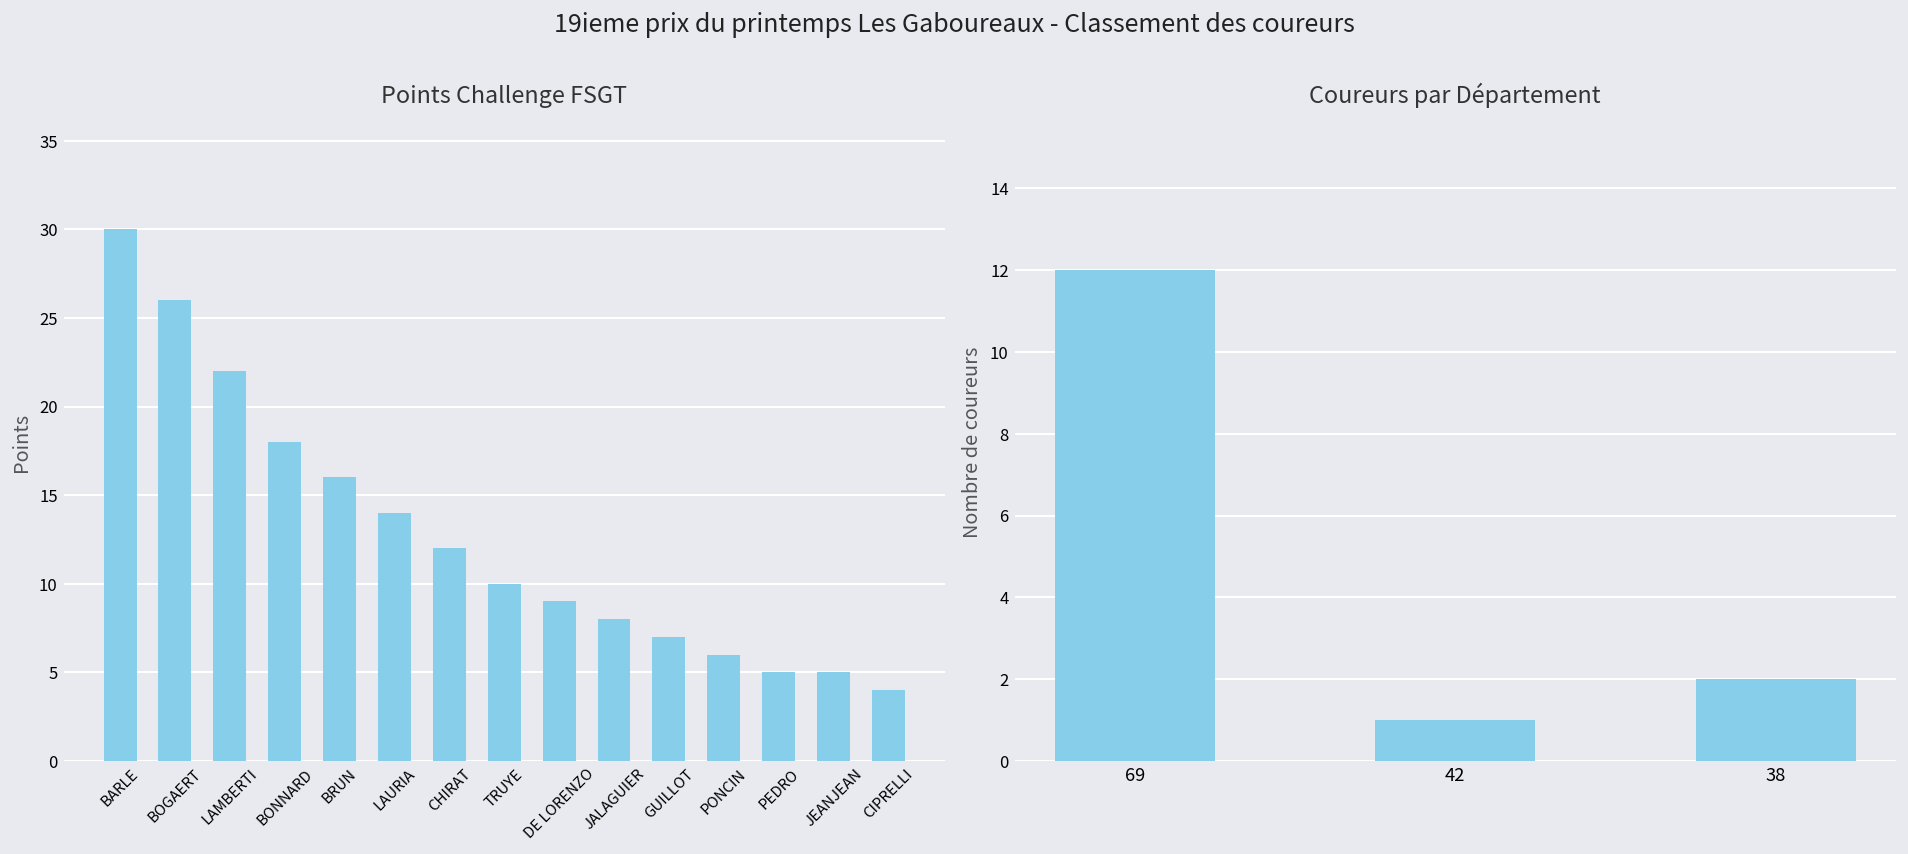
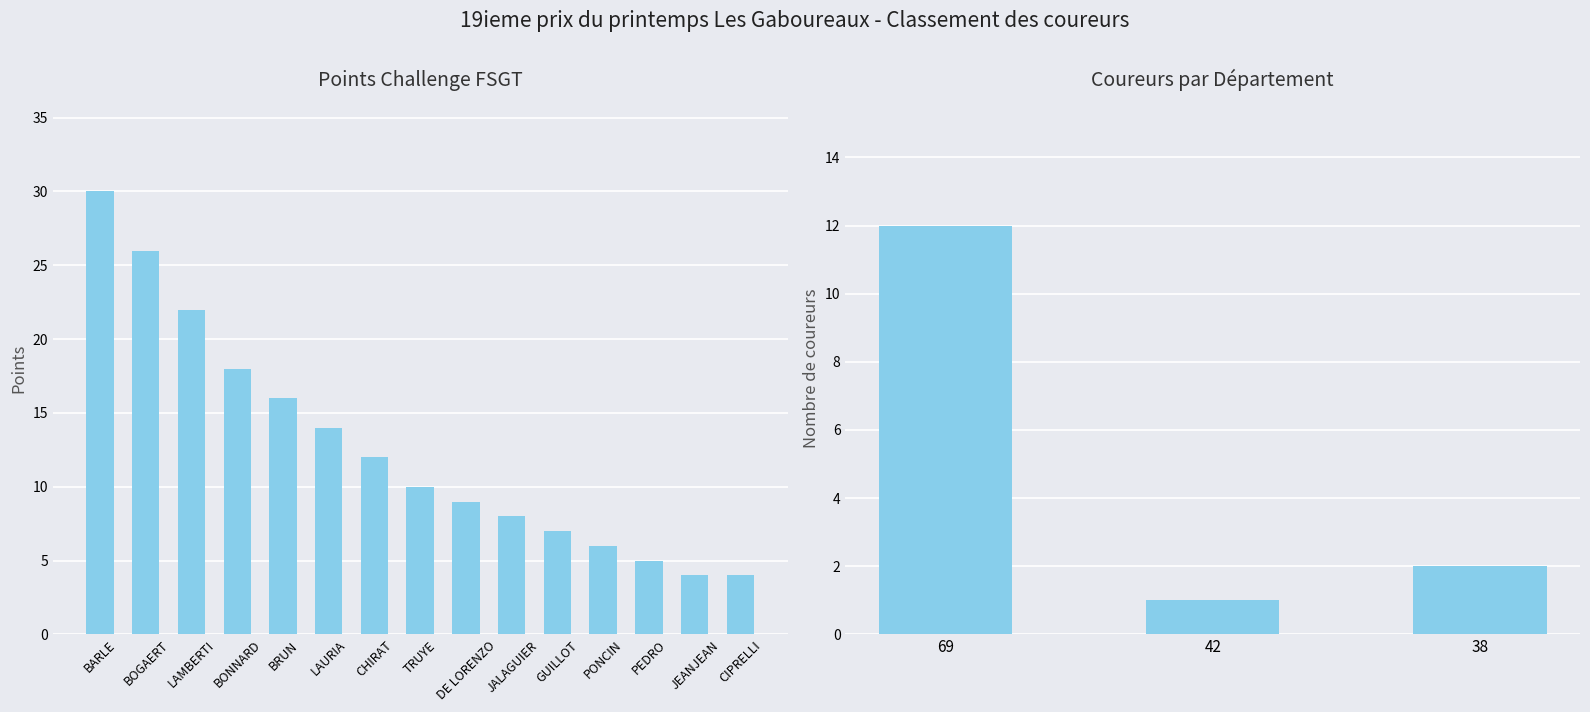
Points Challenge FSGT, JEANJEAN: 5 -> 4
